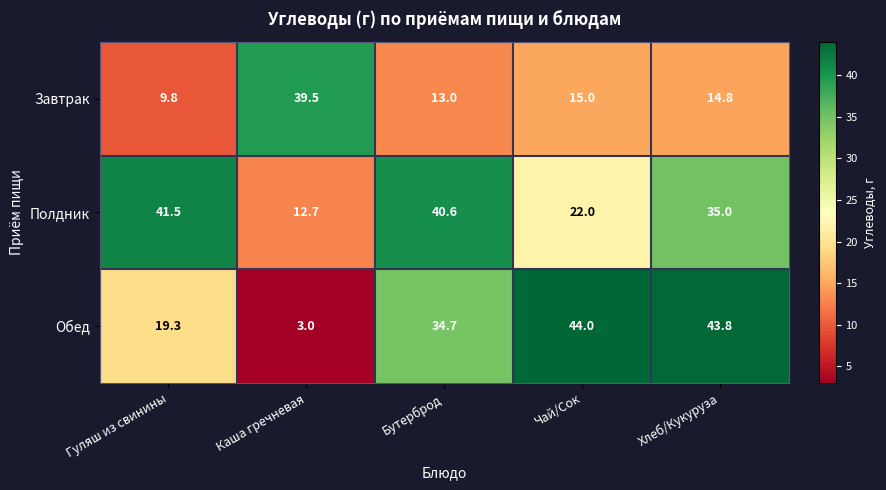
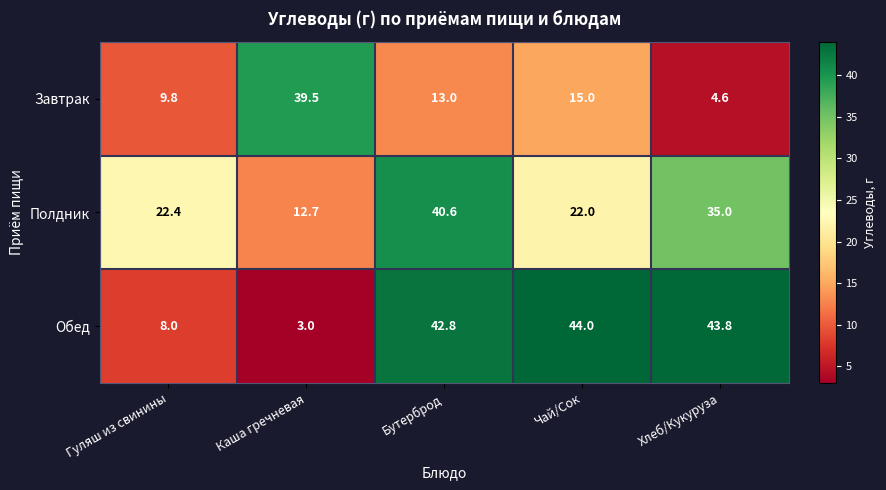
Завтрак, Хлеб/Кукуруза: 14.8 -> 4.6
Полдник, Гуляш из свинины: 41.5 -> 22.4
Обед, Гуляш из свинины: 19.3 -> 8.0
Обед, Бутерброд: 34.7 -> 42.8
